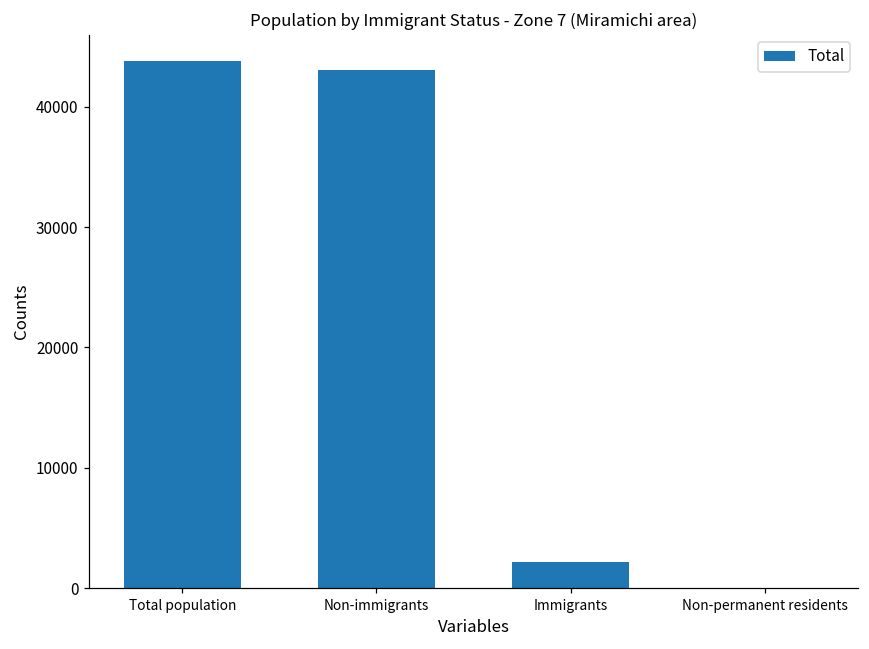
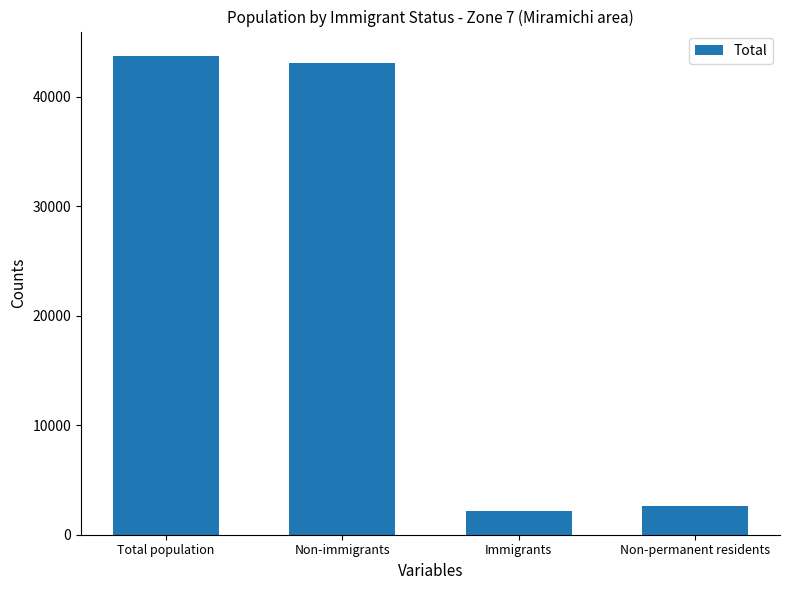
Non-permanent residents: 0 -> 2600
